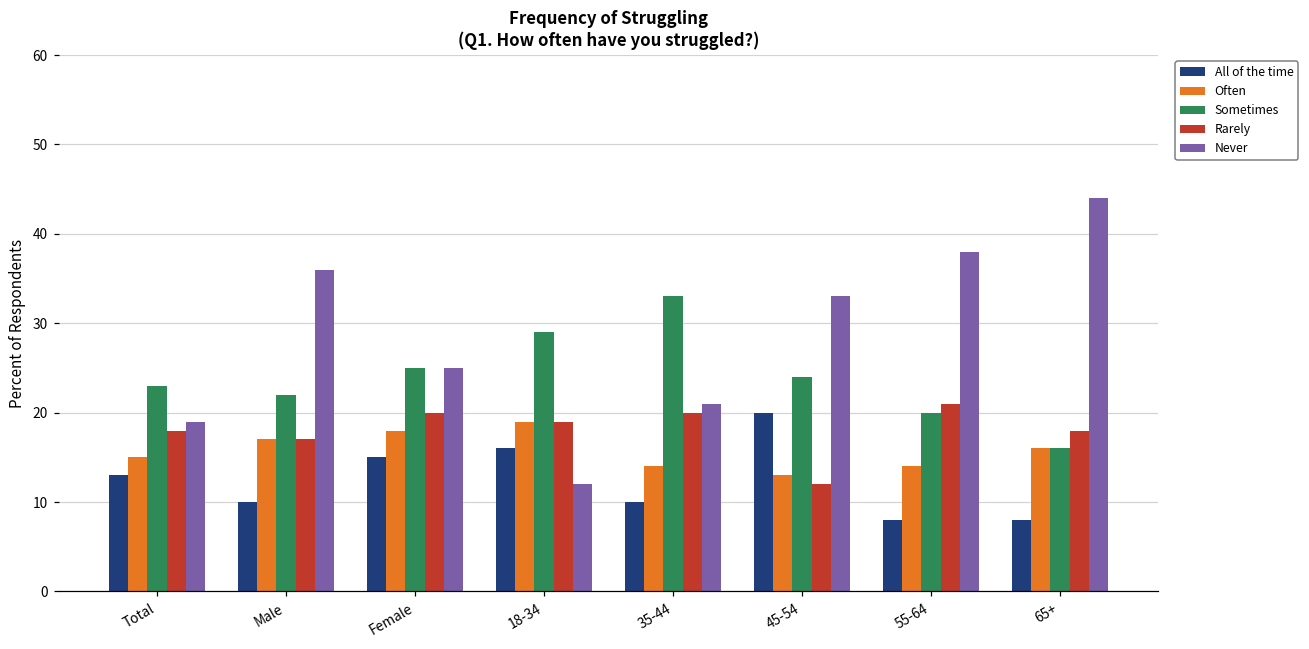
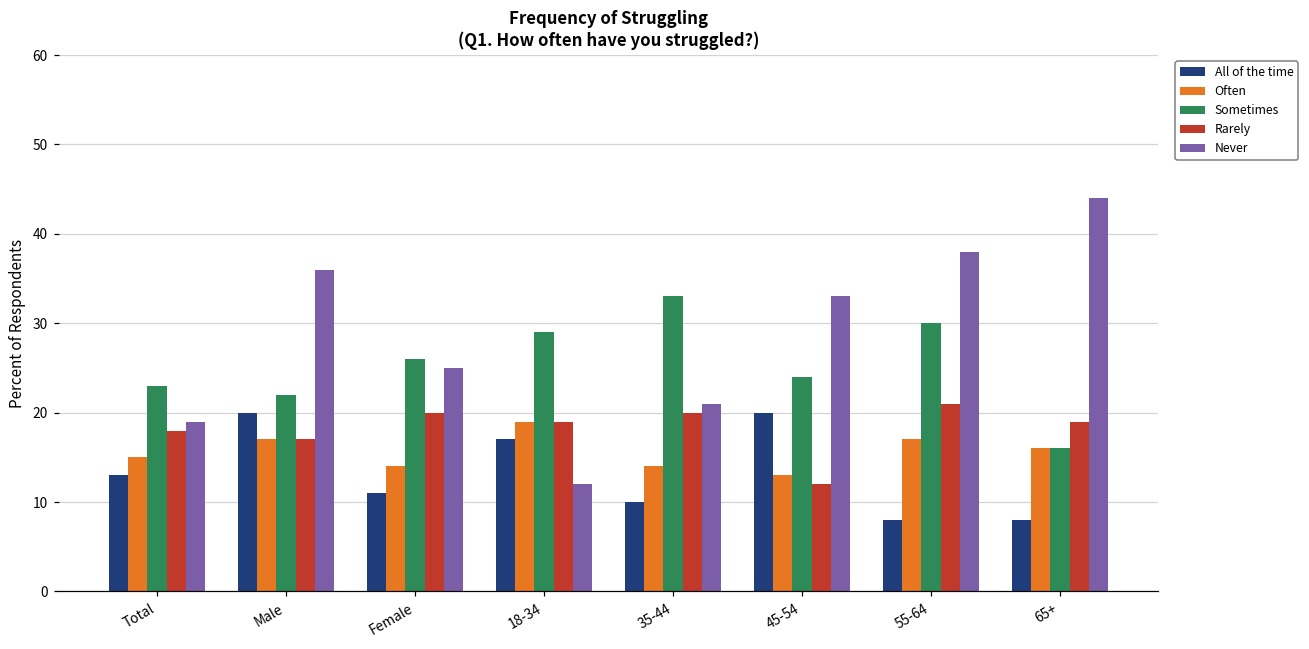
All of the time, Male: 10 -> 20
All of the time, Female: 15 -> 11
Often, Female: 18 -> 14
Sometimes, Female: 25 -> 26
All of the time, 18-34: 16 -> 17
Often, 55-64: 14 -> 17
Sometimes, 55-64: 20 -> 30
Rarely, 65+: 18 -> 19
